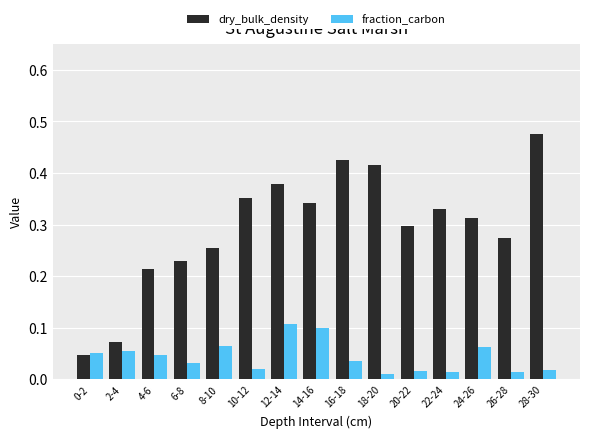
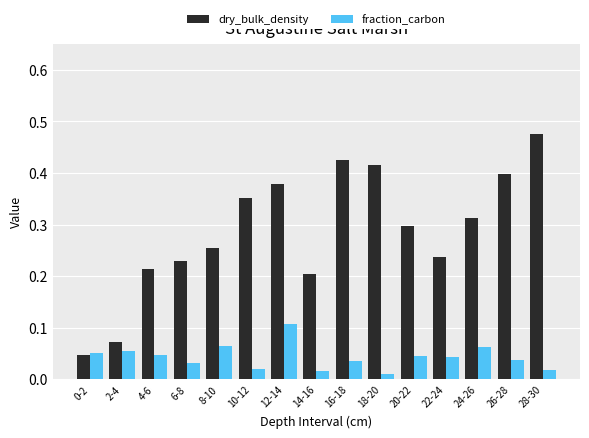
dry_bulk_density, 14-16: 0.34 -> 0.20
fraction_carbon, 14-16: 0.10 -> 0.02
fraction_carbon, 20-22: 0.02 -> 0.05
dry_bulk_density, 22-24: 0.33 -> 0.24
fraction_carbon, 22-24: 0.01 -> 0.04
dry_bulk_density, 26-28: 0.27 -> 0.40
fraction_carbon, 26-28: 0.01 -> 0.04
